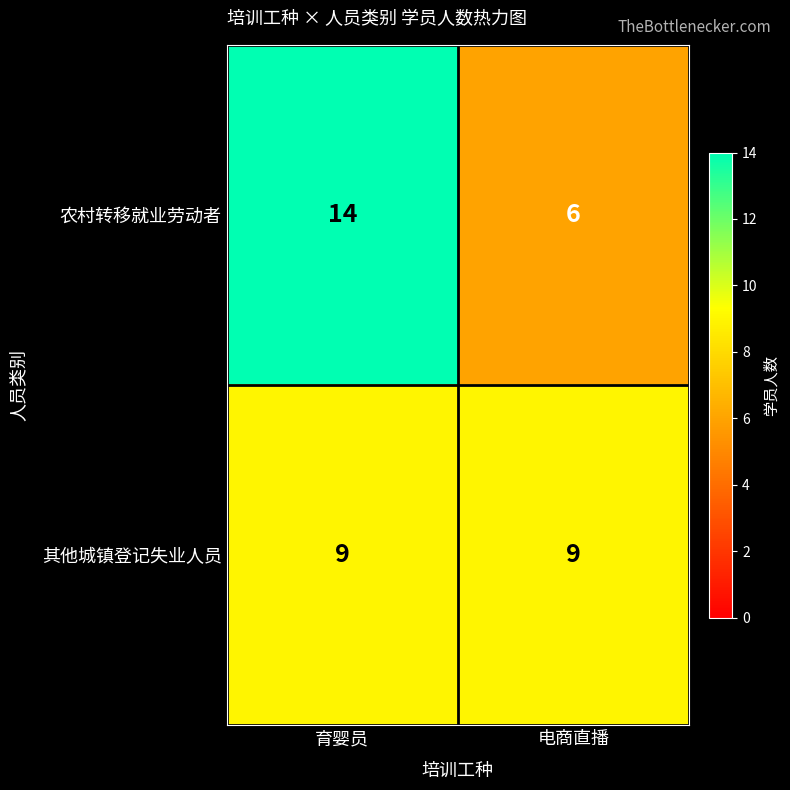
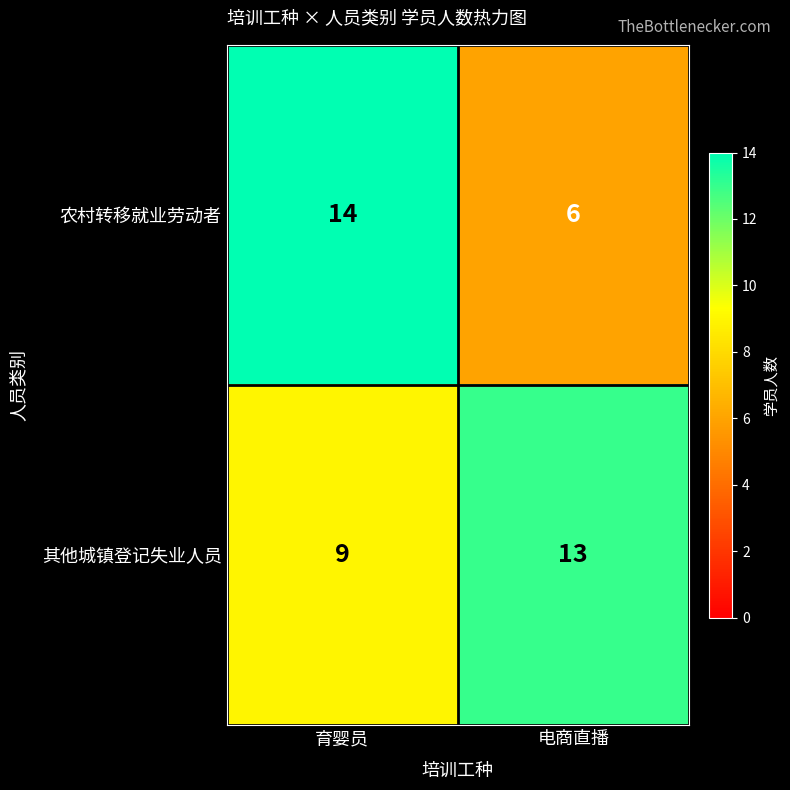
其他城镇登记失业人员, 电商直播: 9 -> 13
